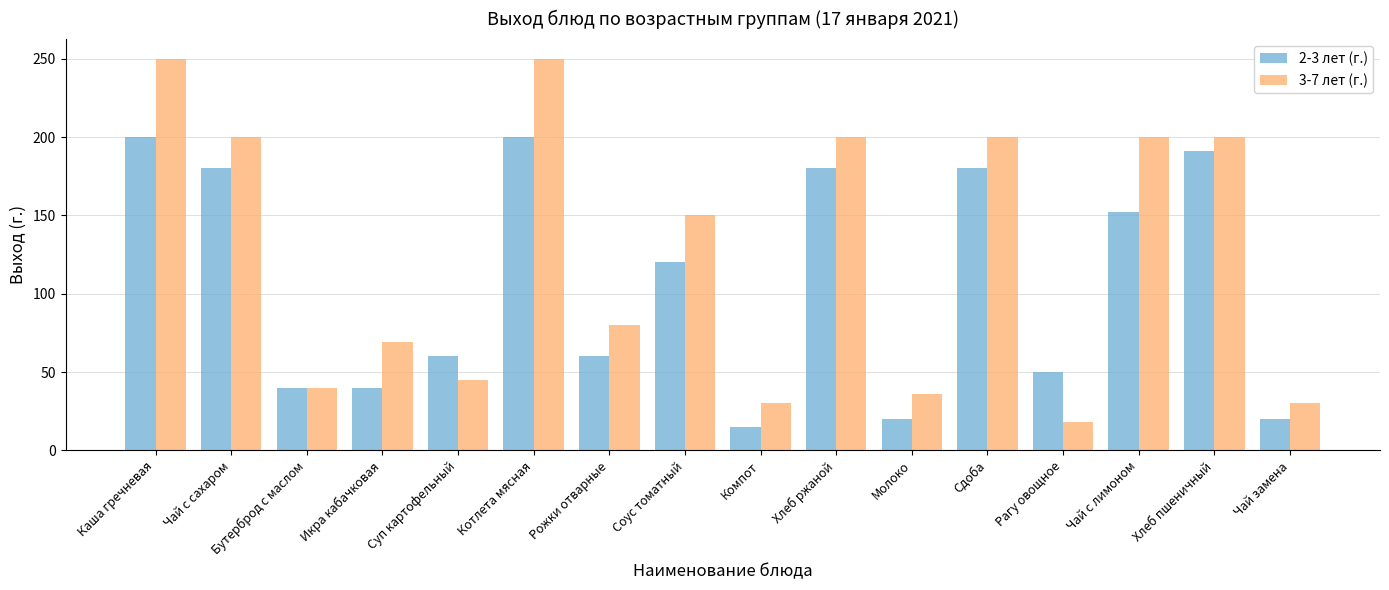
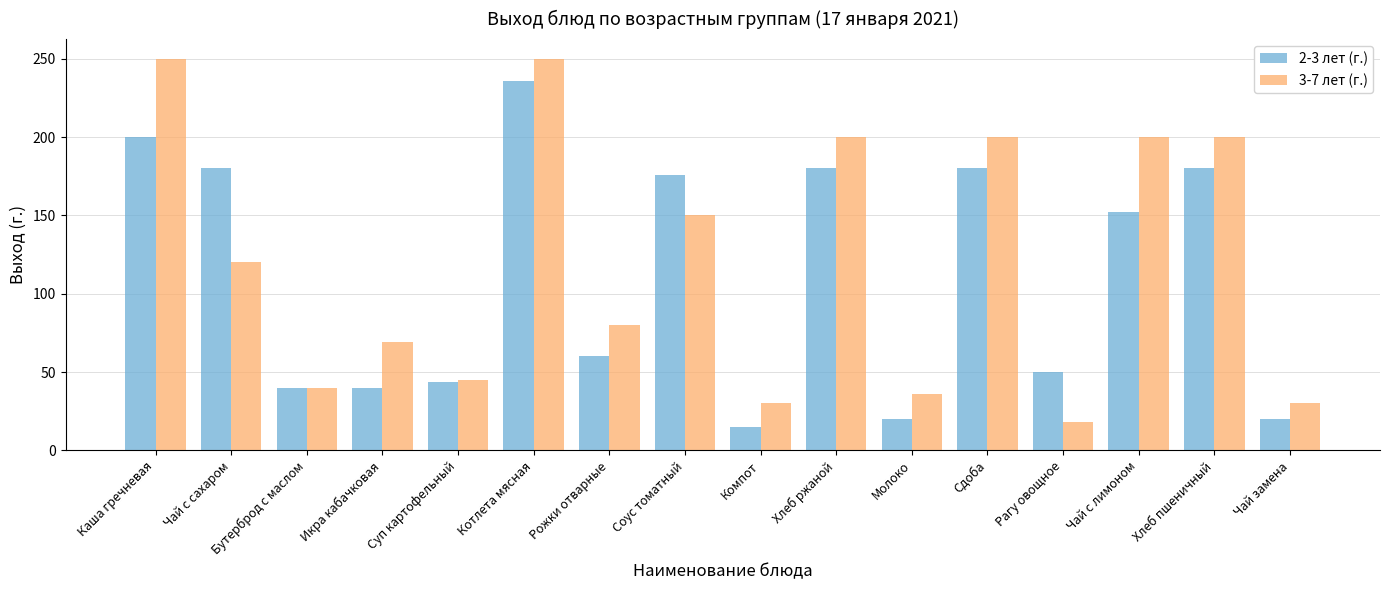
3-7 лет (г.), Чай с сахаром: 200 -> 120
2-3 лет (г.), Суп картофельный: 60 -> 44
2-3 лет (г.), Котлета мясная: 200 -> 236
2-3 лет (г.), Соус томатный: 120 -> 176
2-3 лет (г.), Хлеб пшеничный: 191 -> 180
